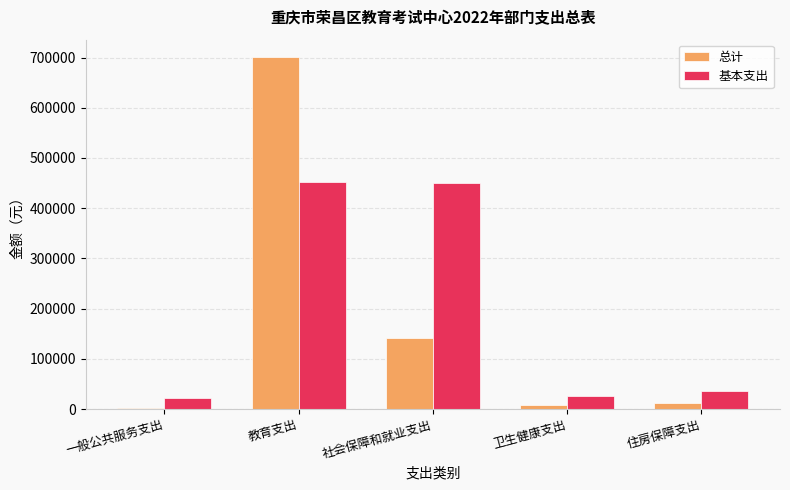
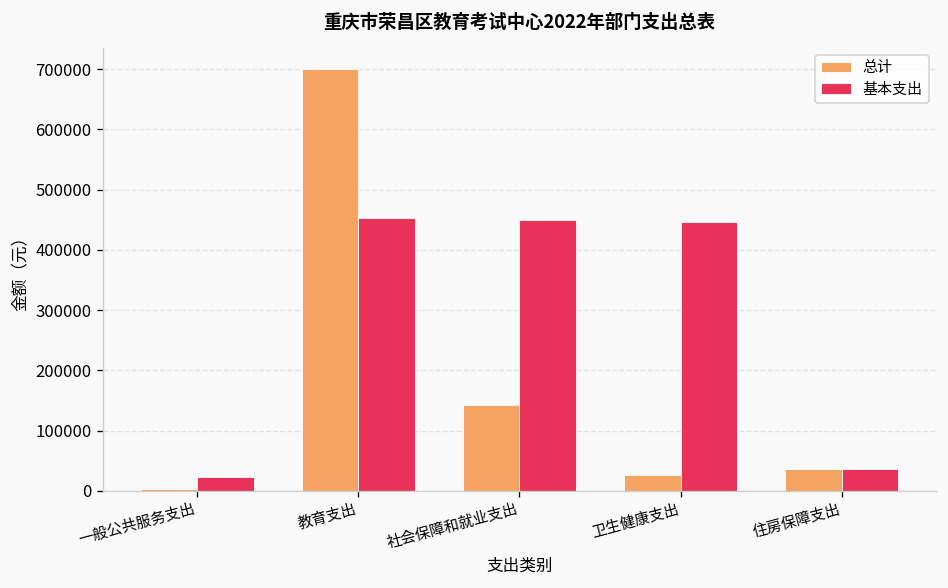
总计, 卫生健康支出: 10000 -> 30000
基本支出, 卫生健康支出: 30000 -> 450000
总计, 住房保障支出: 10000 -> 40000
